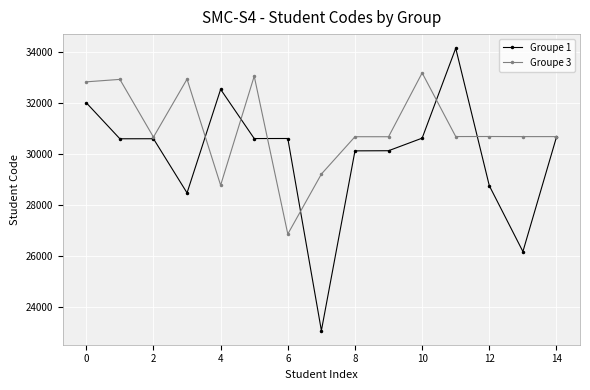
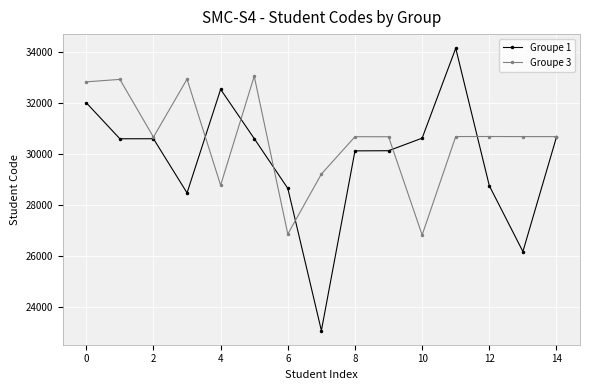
Groupe 1, 6: 30600 -> 28700
Groupe 3, 10: 33200 -> 26800
